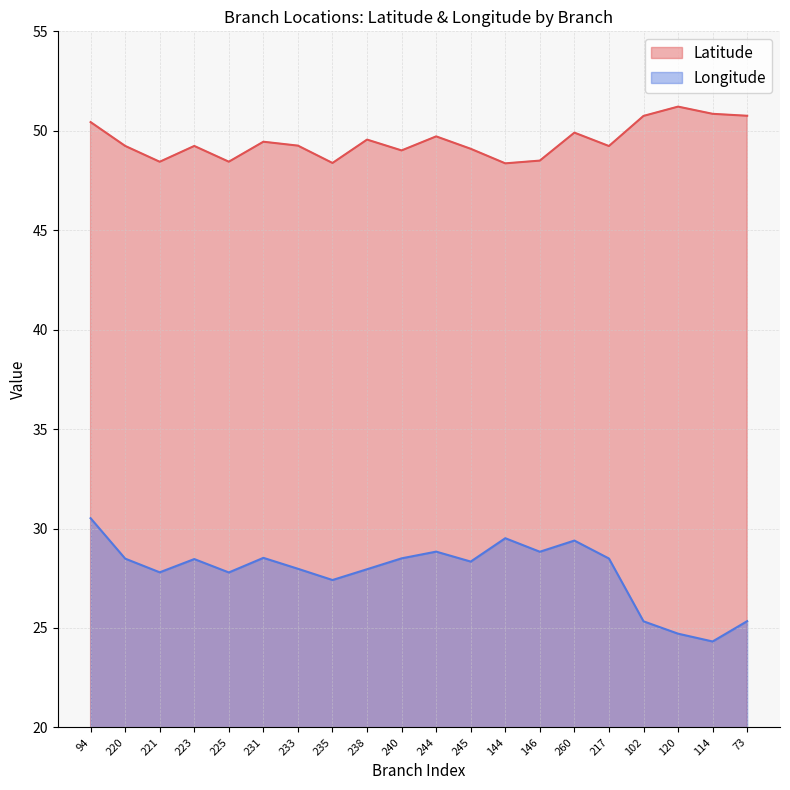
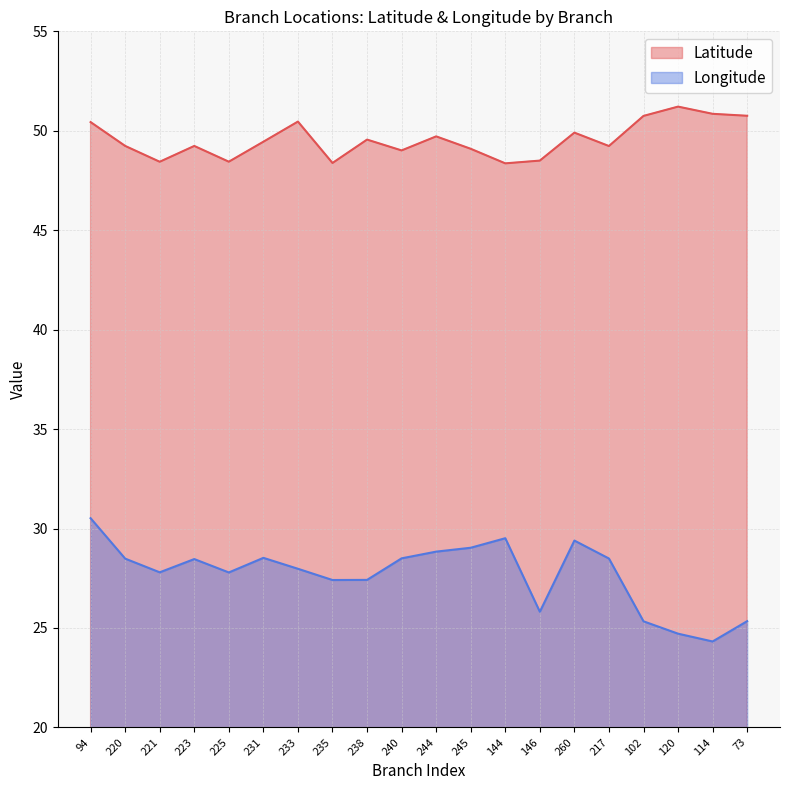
Latitude, 233: 49.3 -> 50.5
Longitude, 238: 28.0 -> 27.4
Longitude, 245: 28.3 -> 29.0
Longitude, 146: 28.8 -> 25.8
